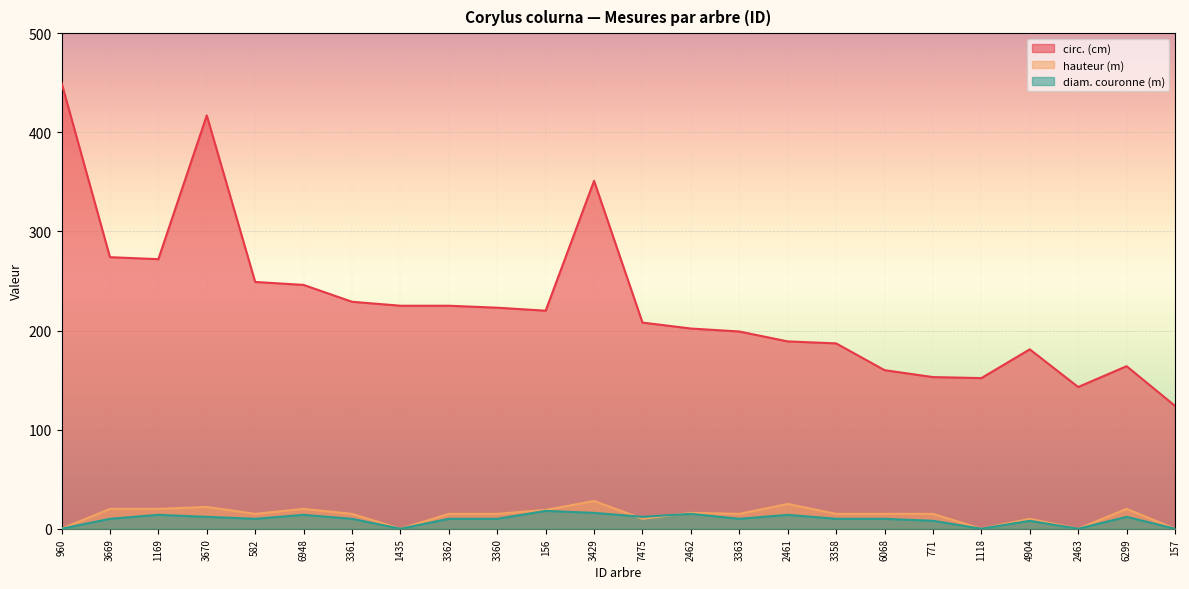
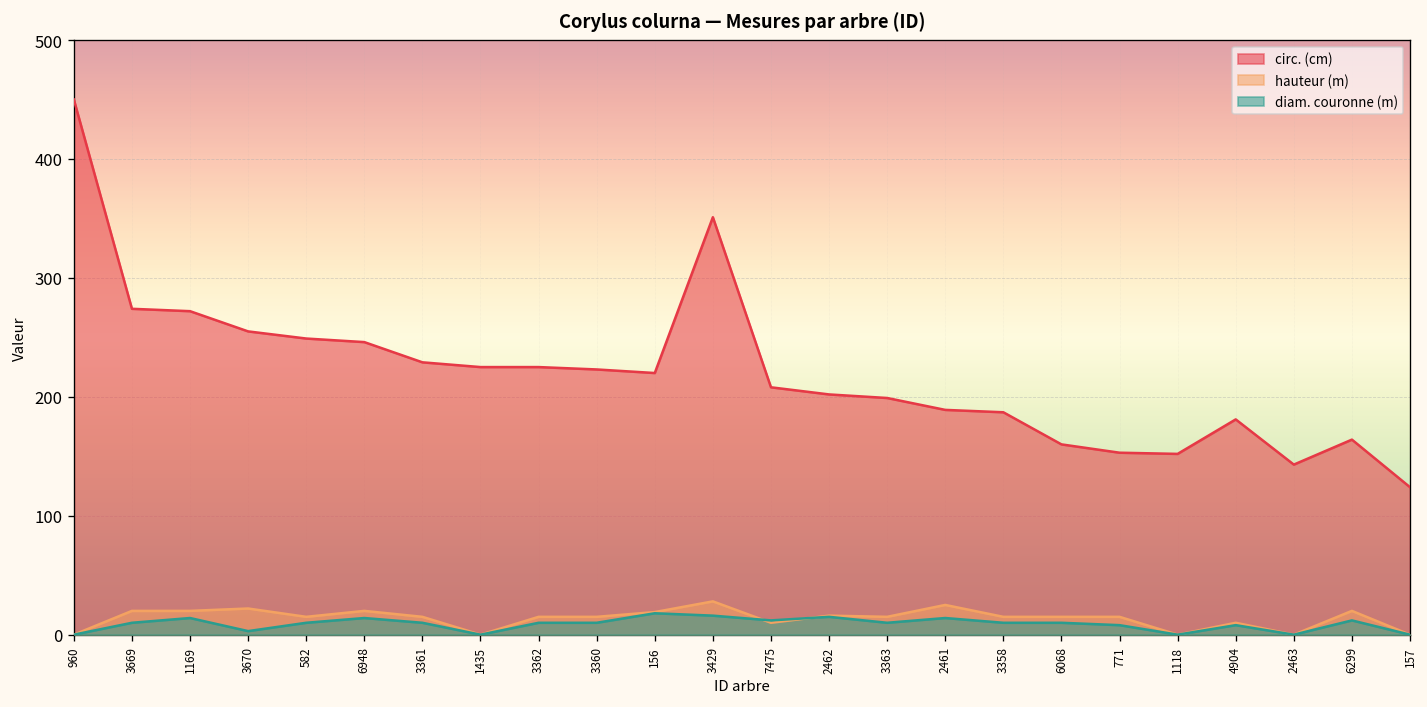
circ. (cm), 3670: 420 -> 260
diam. couronne (m), 3670: 10 -> 0
